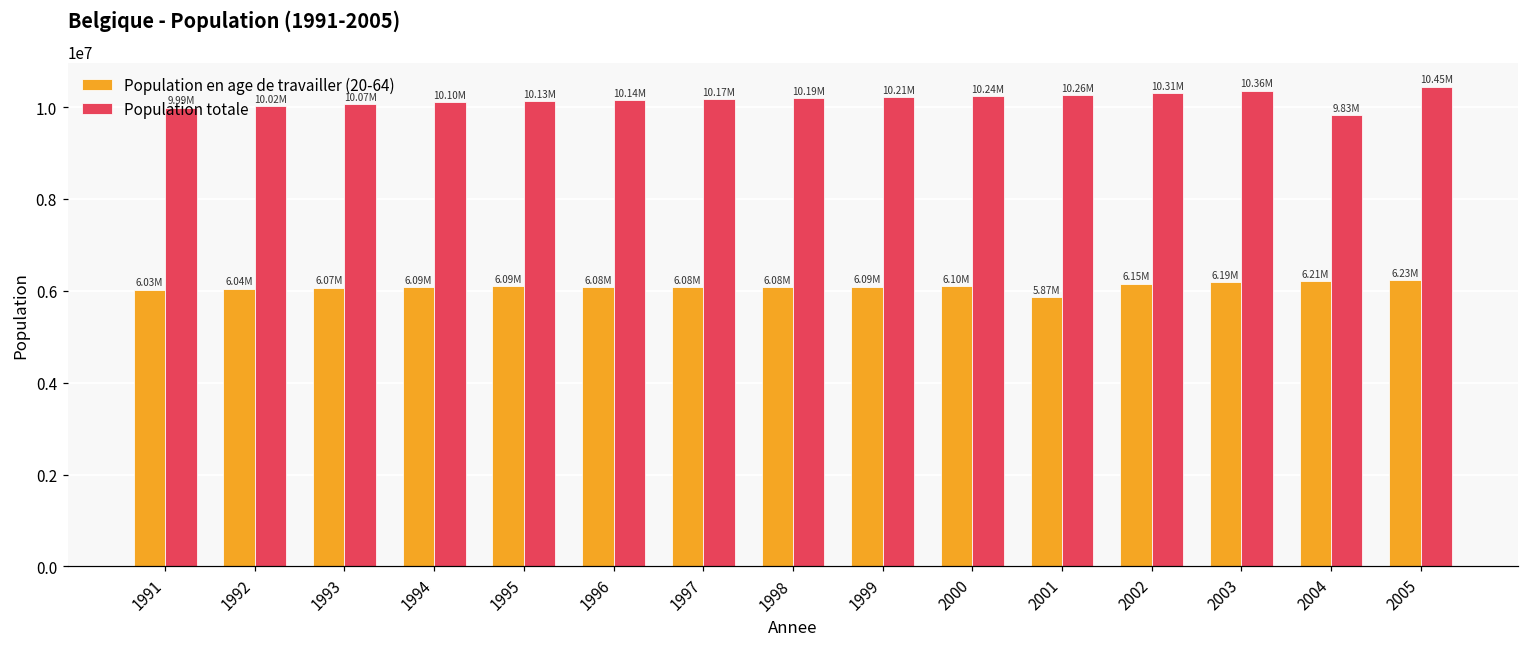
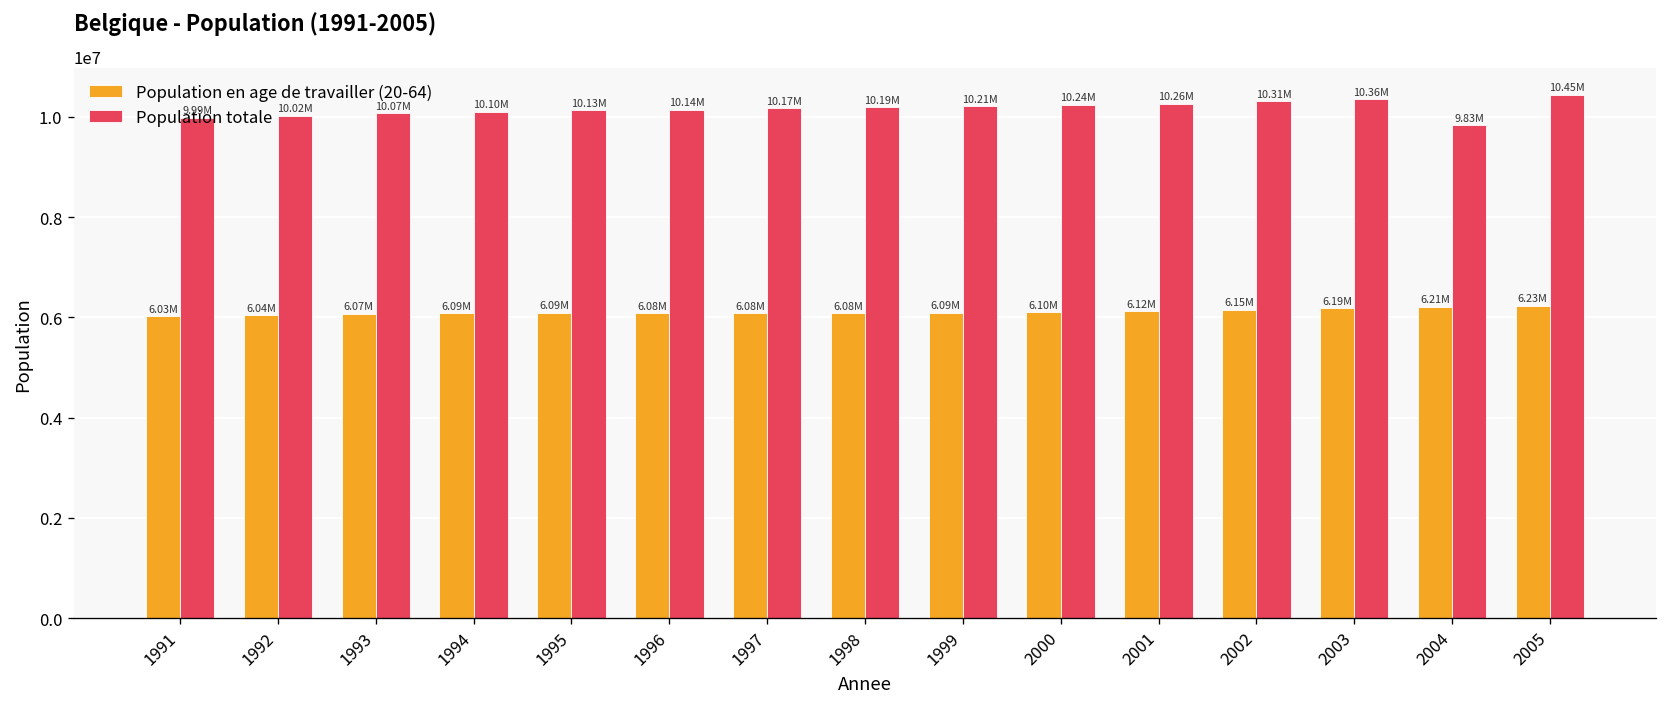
Population en age de travailler (20-64), 2001: 5.87M -> 6.12M
